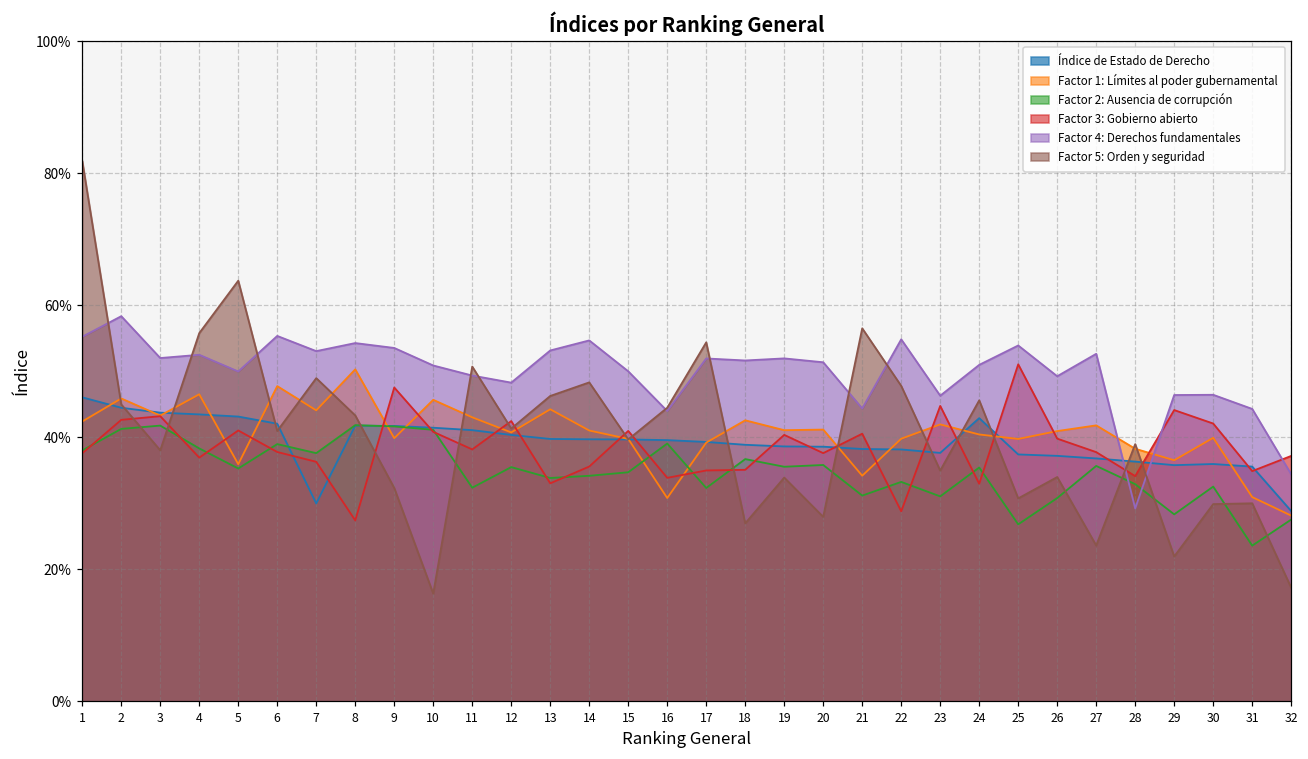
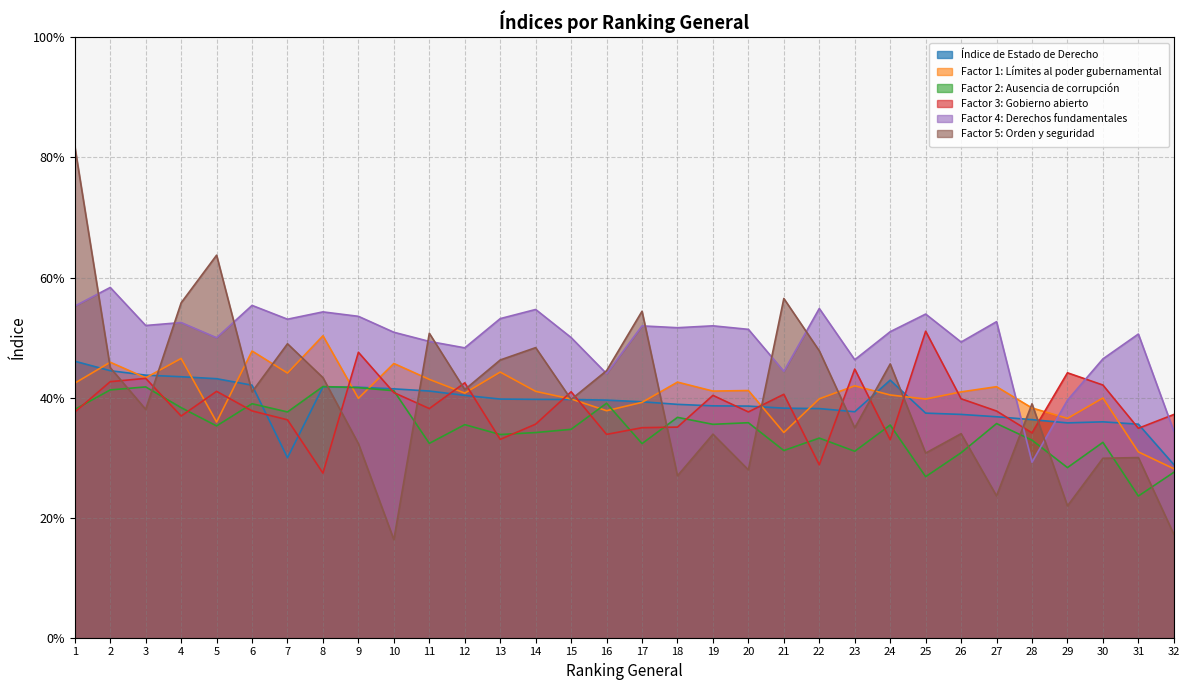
Factor 1: Límites al poder gubernamental, 16: 31% -> 38%
Factor 4: Derechos fundamentales, 29: 46% -> 40%
Factor 4: Derechos fundamentales, 31: 44% -> 51%
